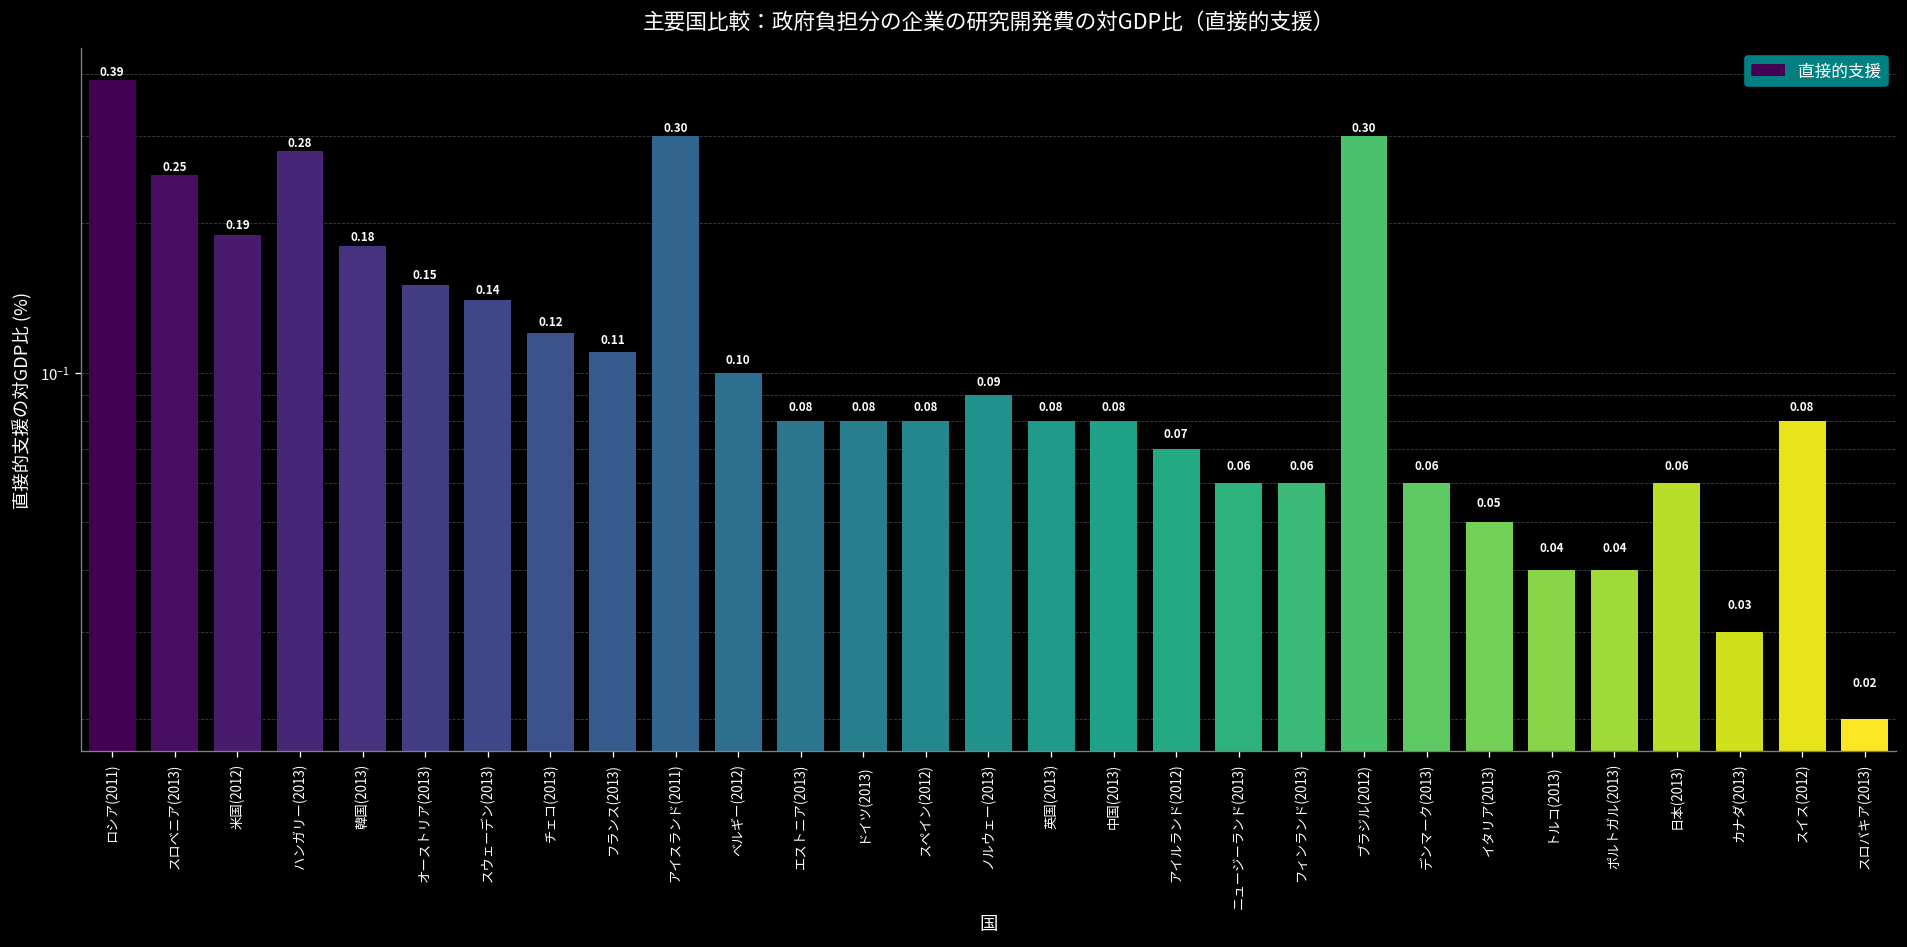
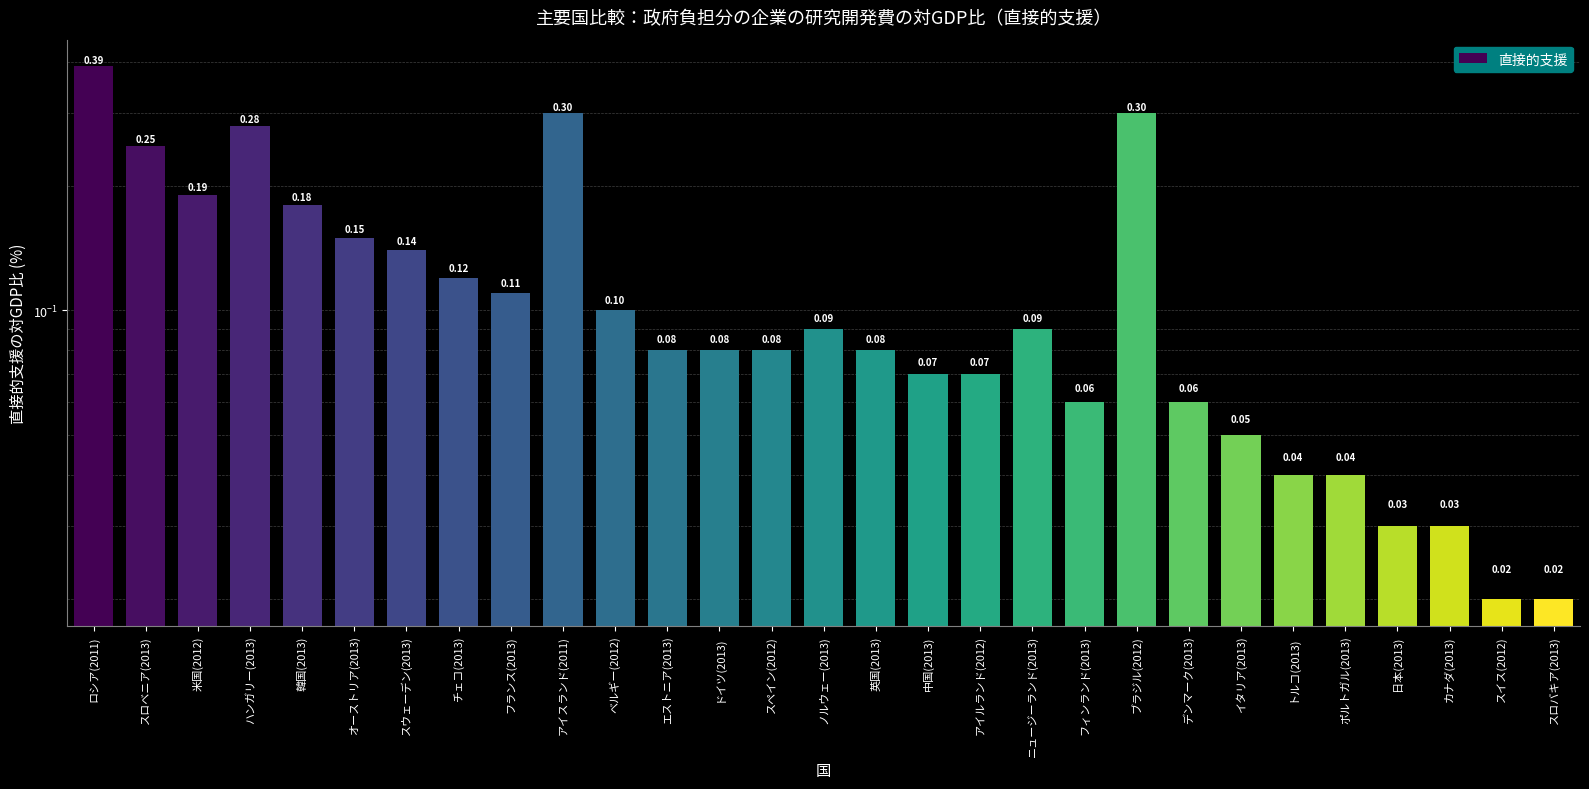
中国(2013): 0.08 -> 0.07
ニュージーランド(2013): 0.06 -> 0.09
日本(2013): 0.06 -> 0.03
スイス(2012): 0.08 -> 0.02
